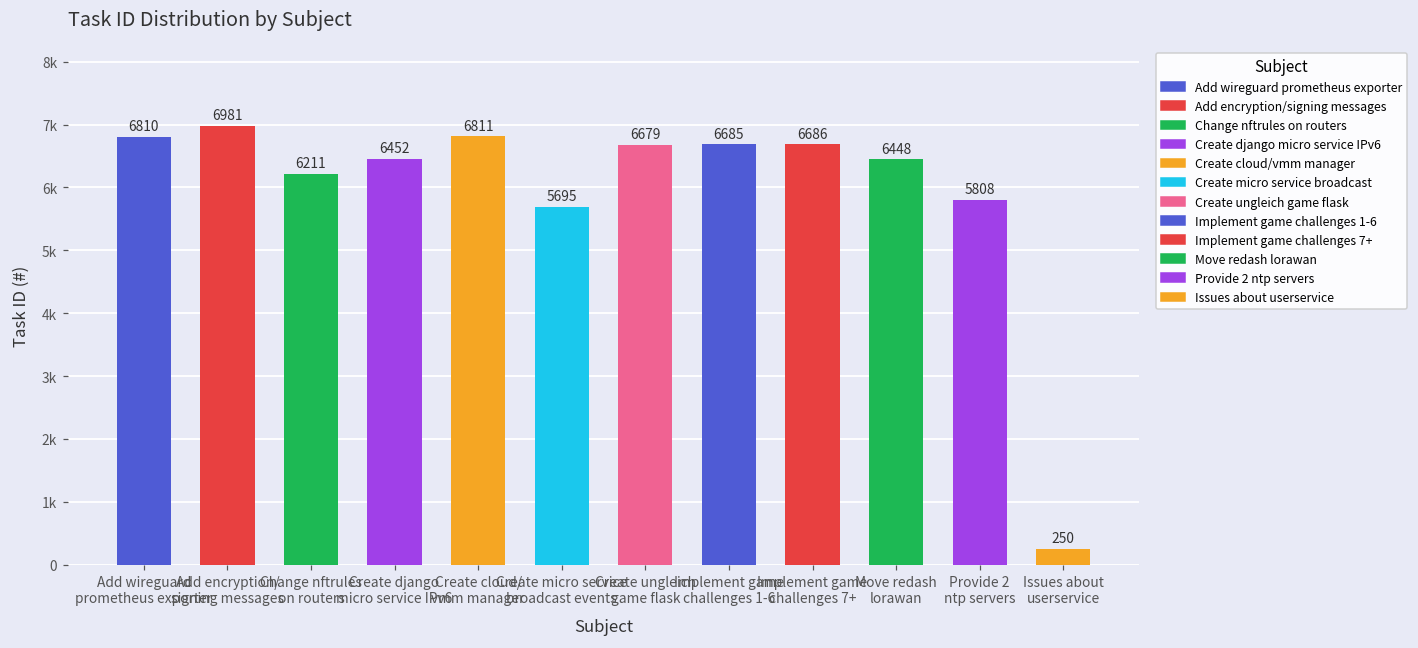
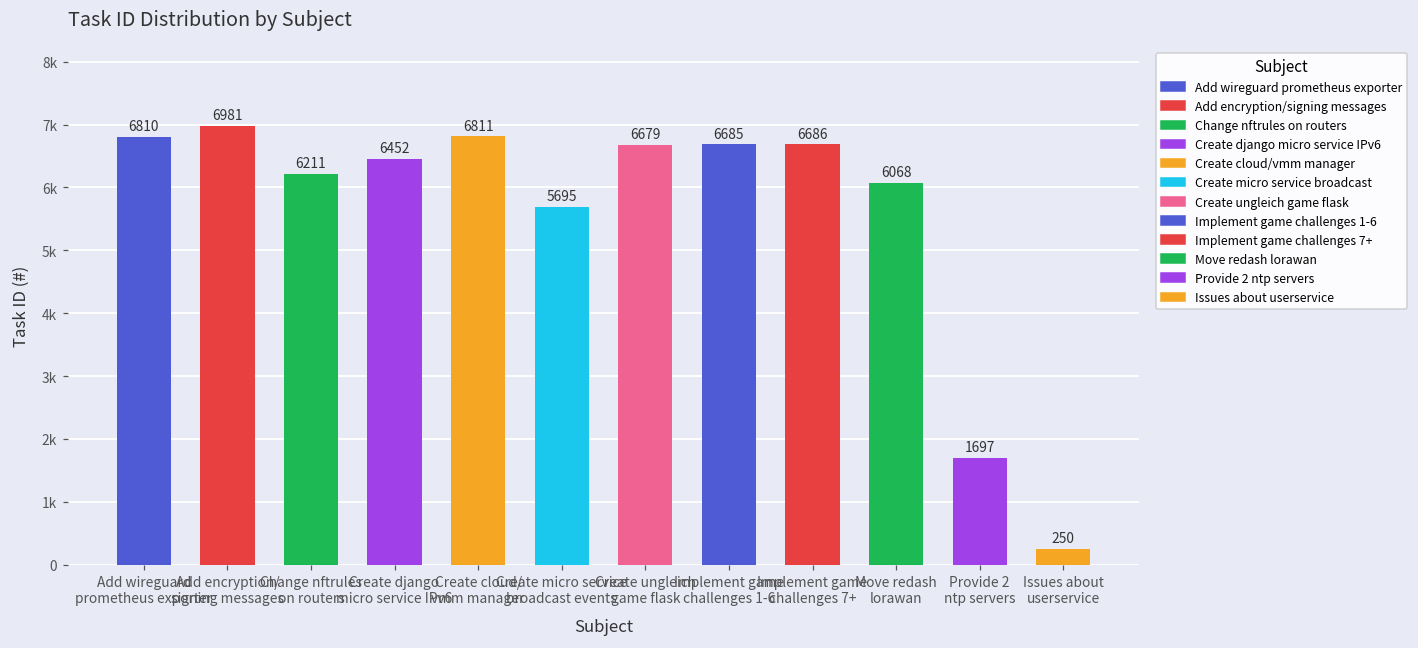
Move redash lorawan: 6448 -> 6068
Provide 2 ntp servers: 5808 -> 1697
